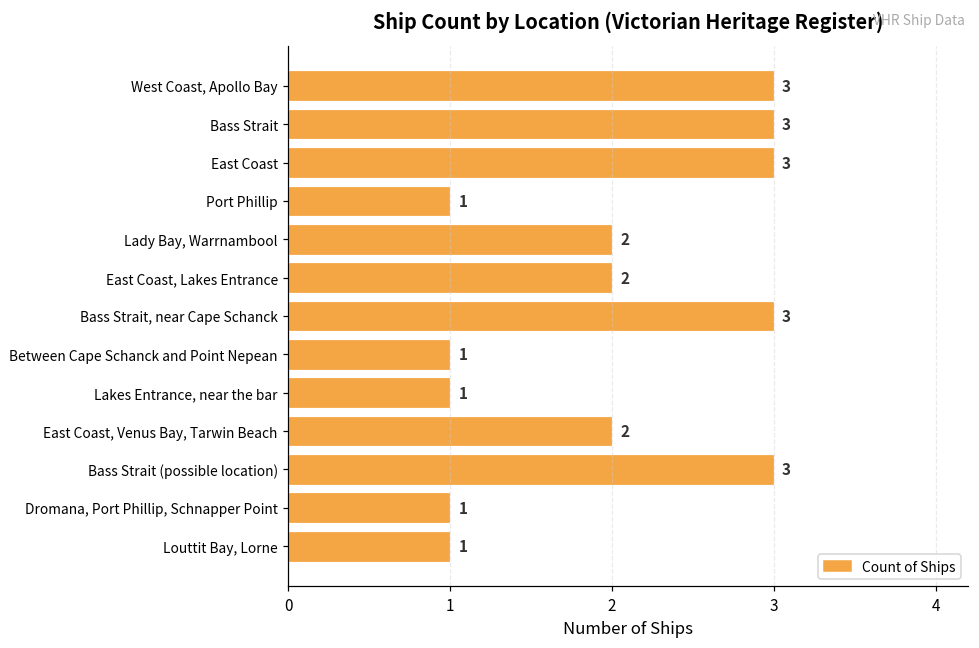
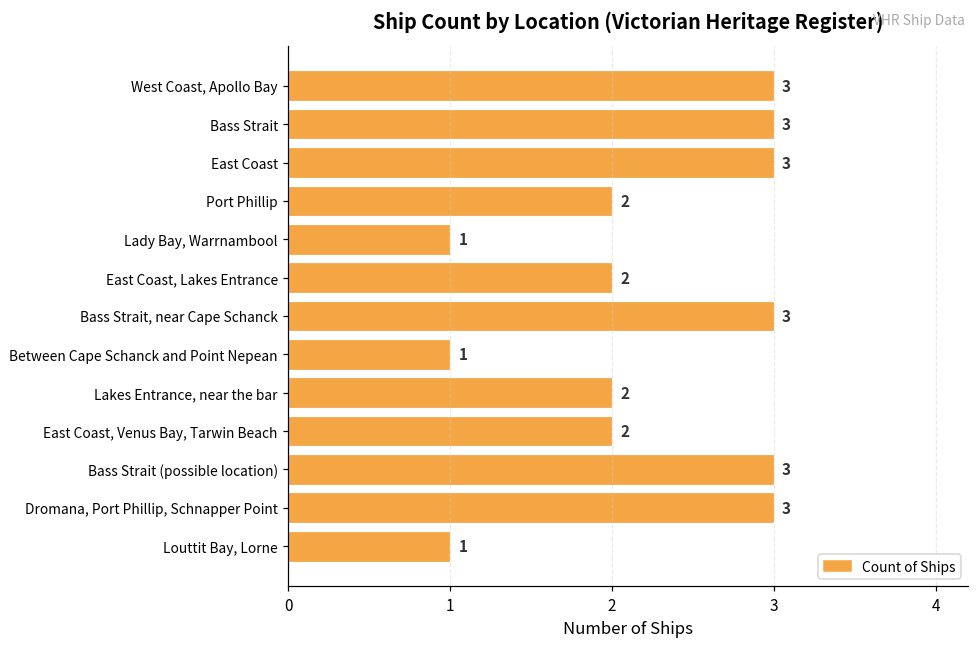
Port Phillip: 1 -> 2
Lady Bay, Warrnambool: 2 -> 1
Lakes Entrance, near the bar: 1 -> 2
Dromana, Port Phillip, Schnapper Point: 1 -> 3
